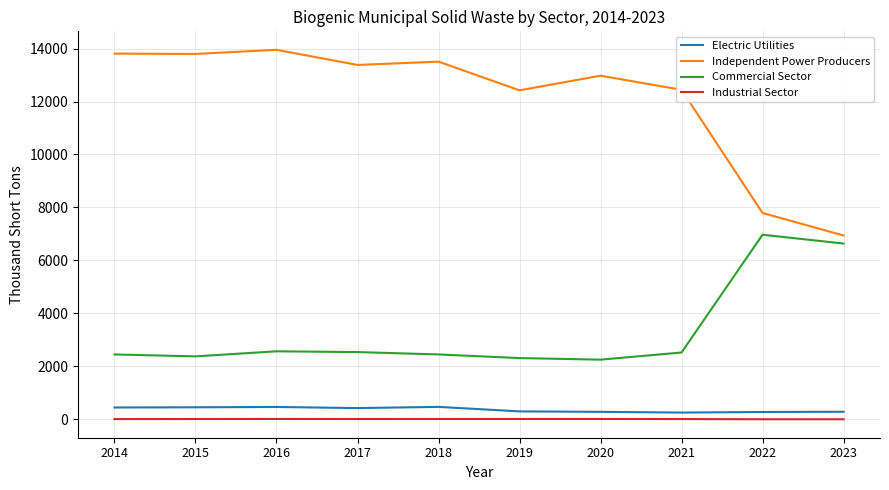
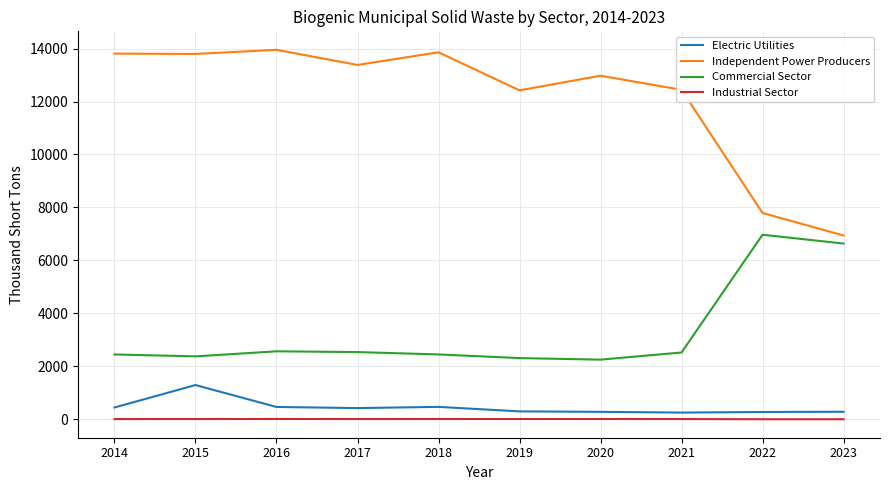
Electric Utilities, 2015: 500 -> 1300
Independent Power Producers, 2018: 13500 -> 13900
